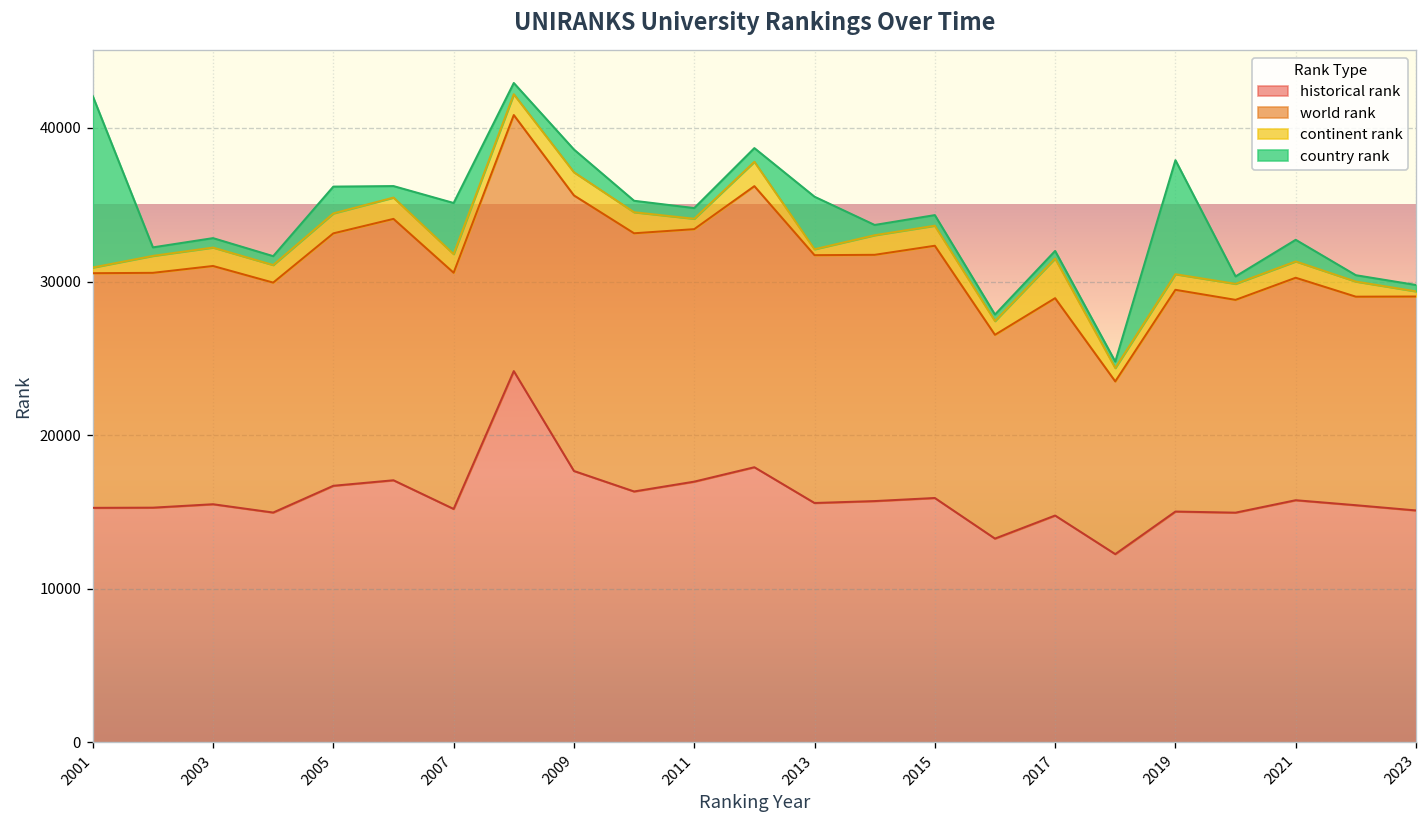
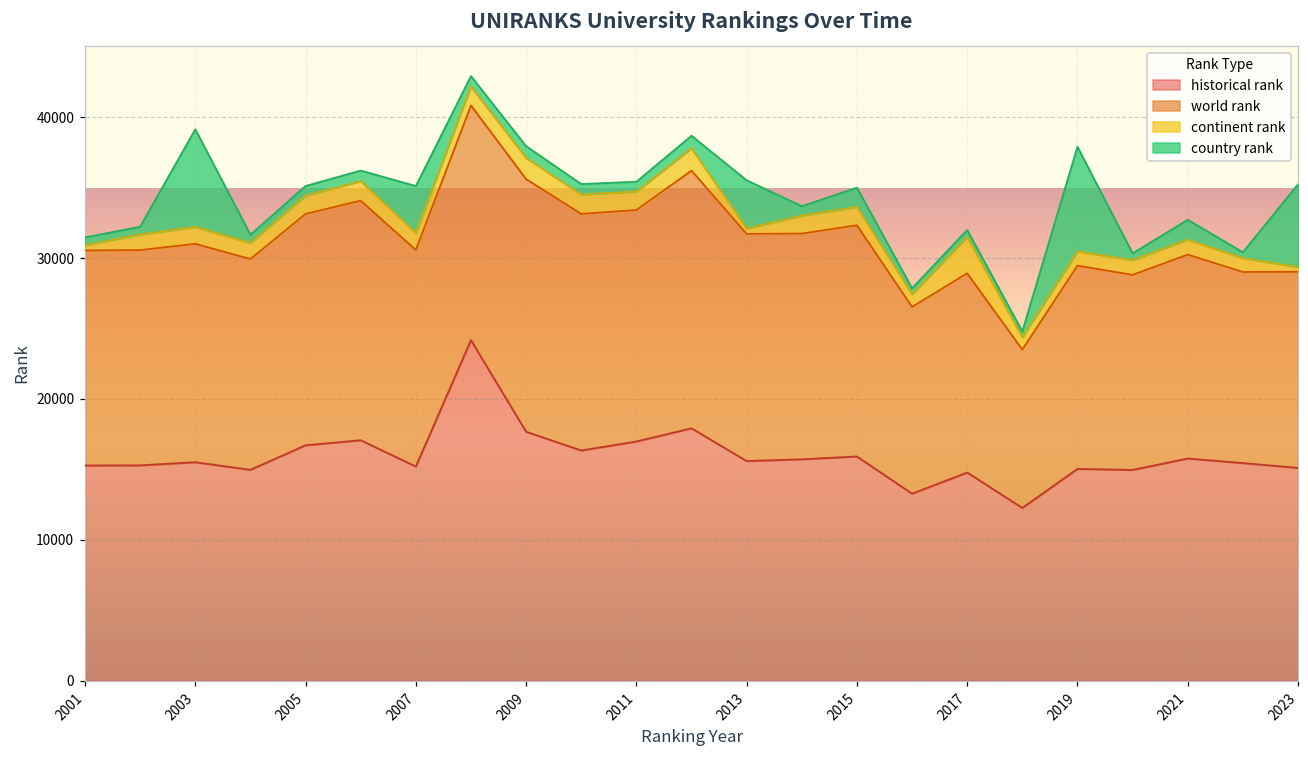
country rank, 2001: 11200 -> 600
country rank, 2003: 600 -> 6900
country rank, 2005: 1700 -> 700
country rank, 2009: 1500 -> 800
continent rank, 2011: 700 -> 1300
country rank, 2015: 700 -> 1400
country rank, 2023: 400 -> 5900
